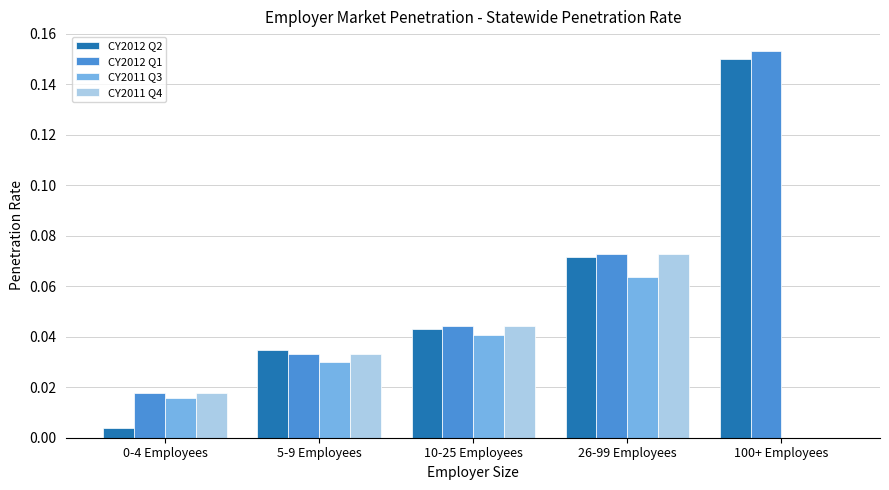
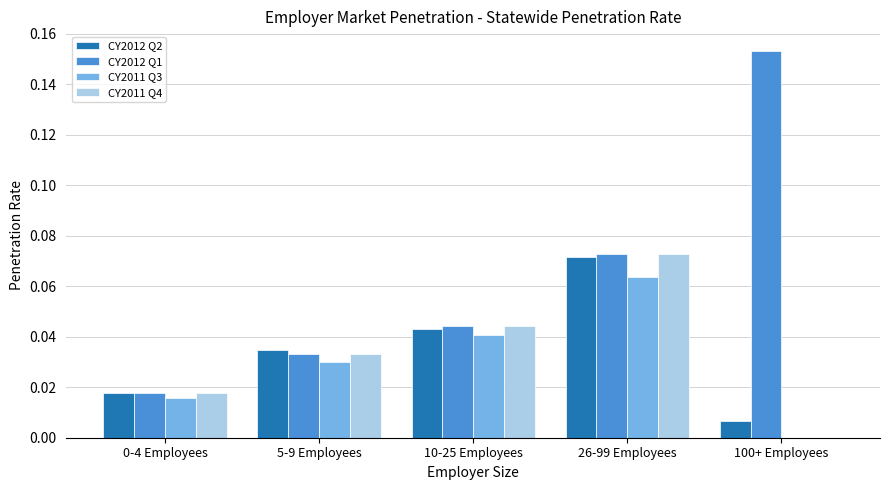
CY2012 Q2, 0-4 Employees: 0.004 -> 0.018
CY2012 Q2, 100+ Employees: 0.150 -> 0.007
